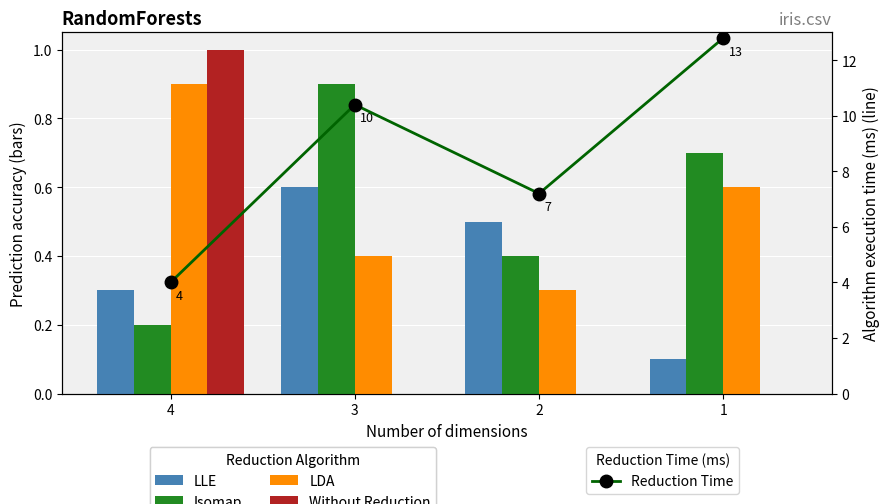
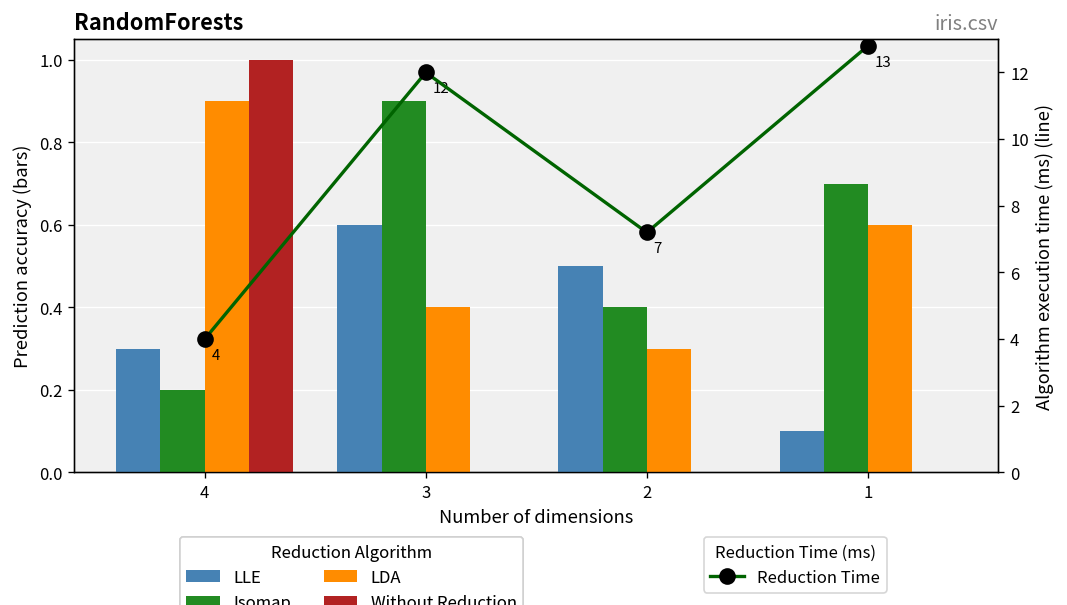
Reduction Time, 3: 10 -> 12
